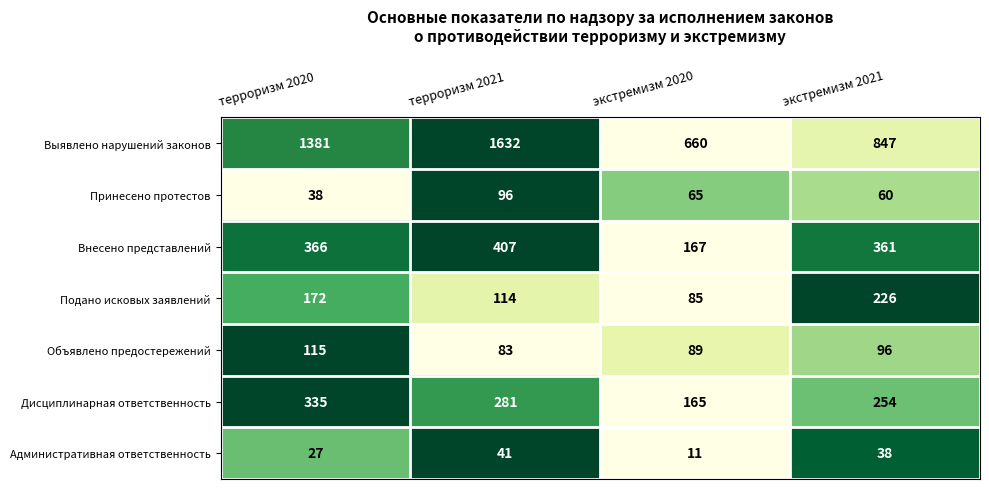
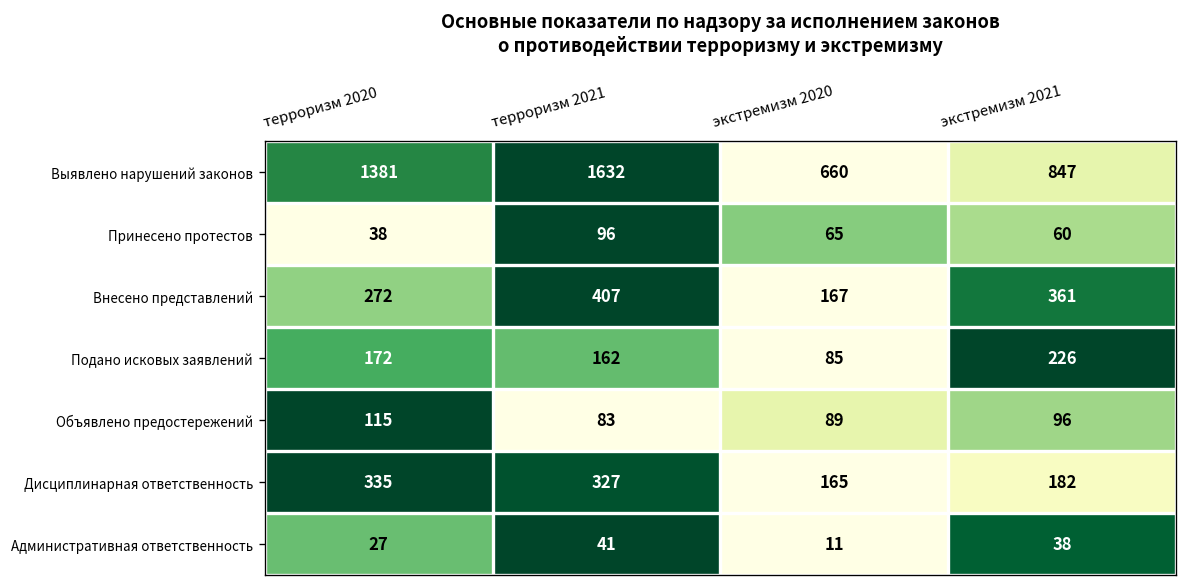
Внесено представлений, терроризм 2020: 366 -> 272
Подано исковых заявлений, терроризм 2021: 114 -> 162
Дисциплинарная ответственность, терроризм 2021: 281 -> 327
Дисциплинарная ответственность, экстремизм 2021: 254 -> 182
